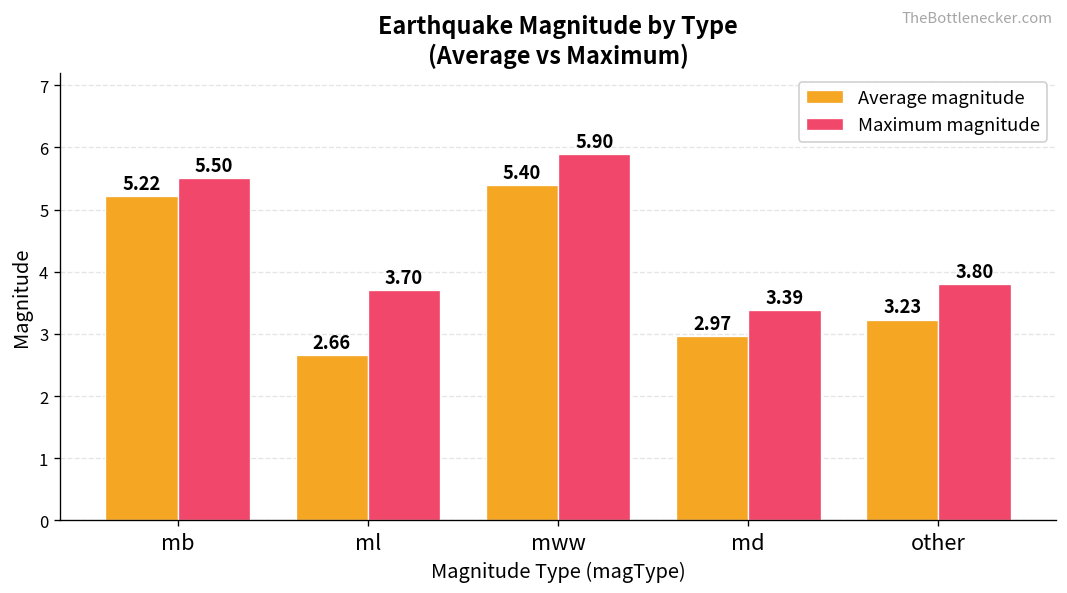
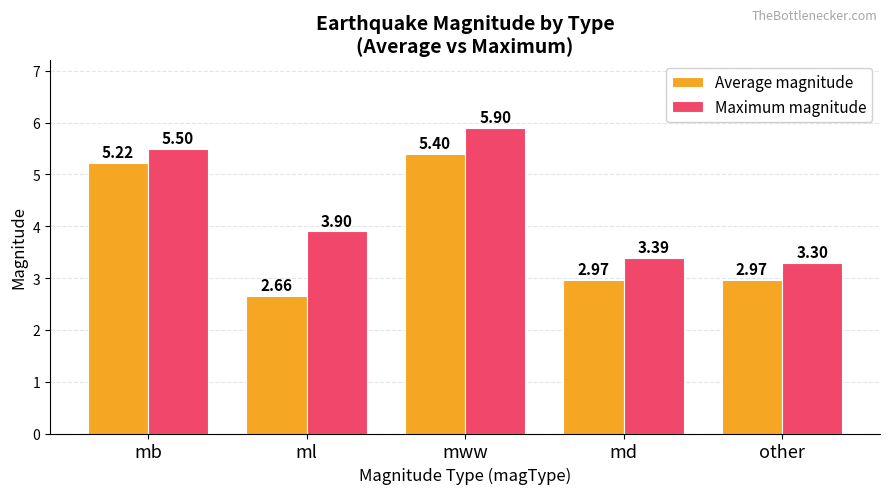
Maximum magnitude, ml: 3.70 -> 3.90
Average magnitude, other: 3.23 -> 2.97
Maximum magnitude, other: 3.80 -> 3.30
